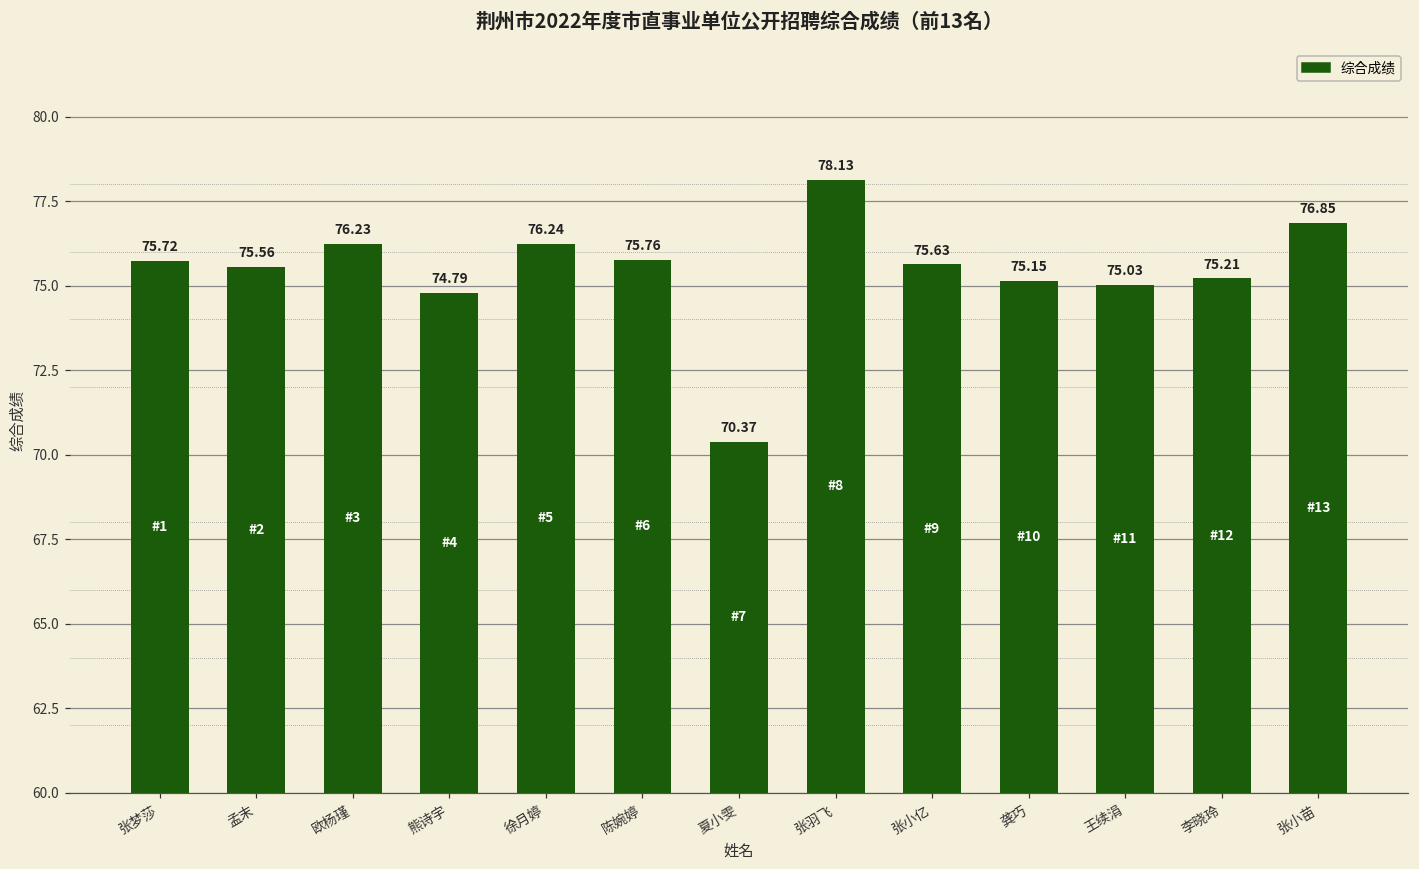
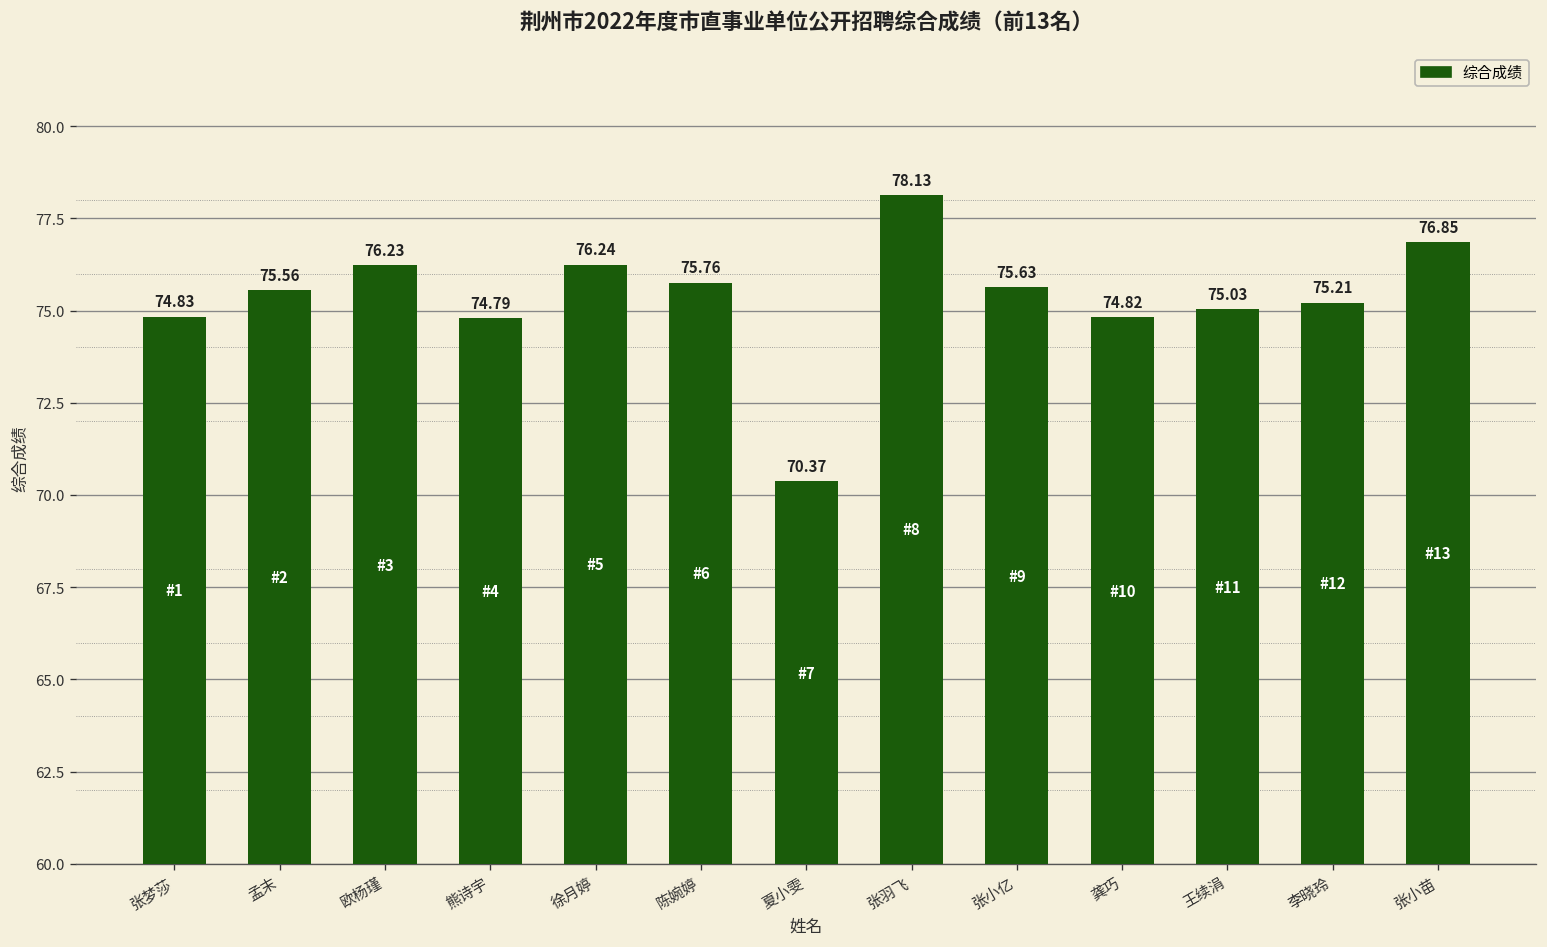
张梦莎: 75.72 -> 74.83
龚巧: 75.15 -> 74.82
